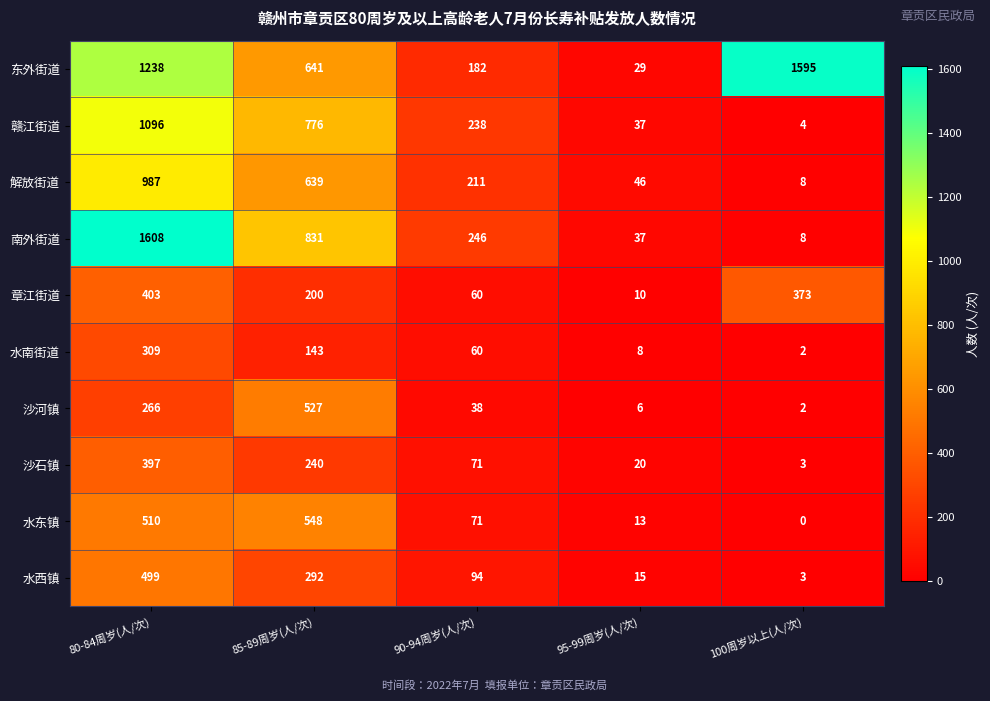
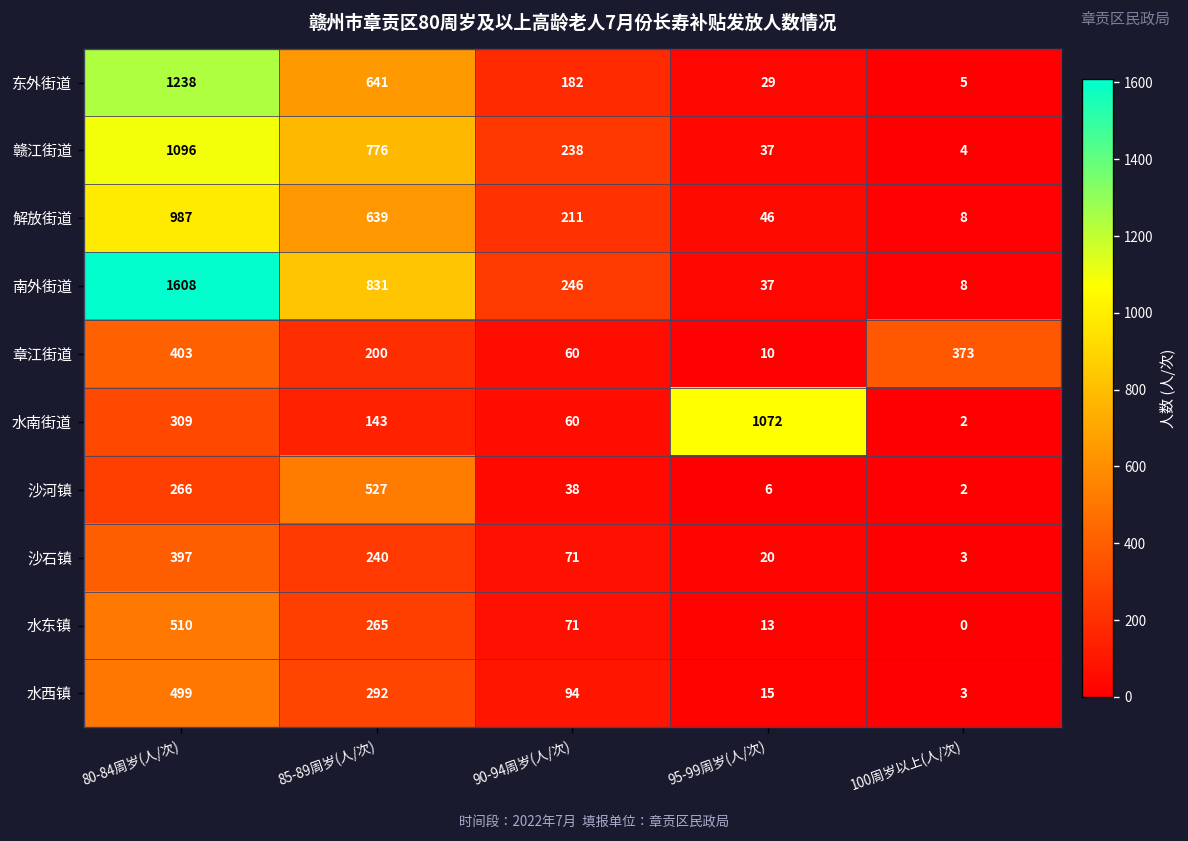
东外街道, 100周岁以上(人/次): 1595 -> 5
水南街道, 95-99周岁(人/次): 8 -> 1072
水东镇, 85-89周岁(人/次): 548 -> 265
